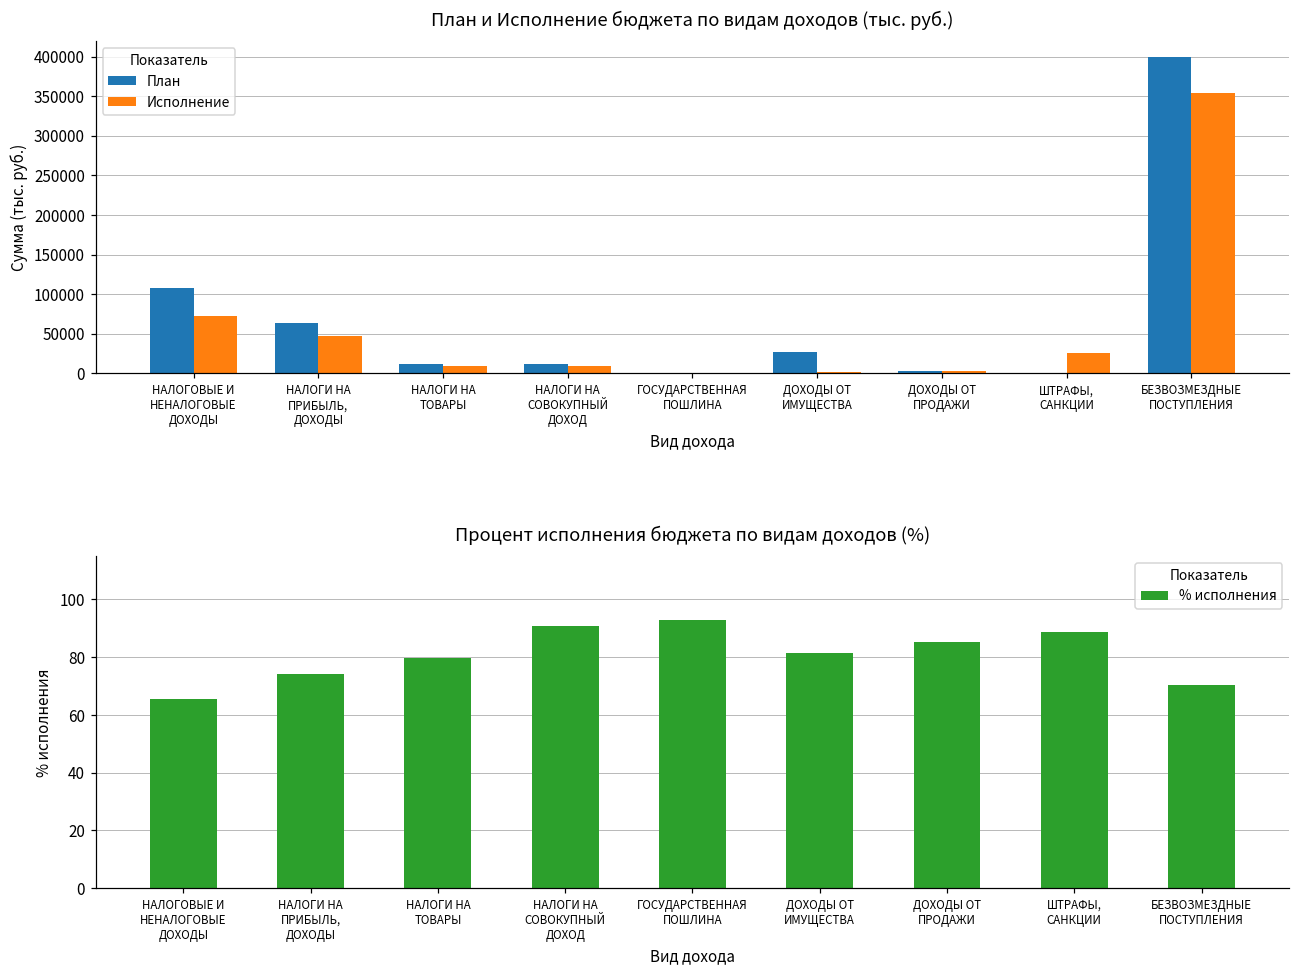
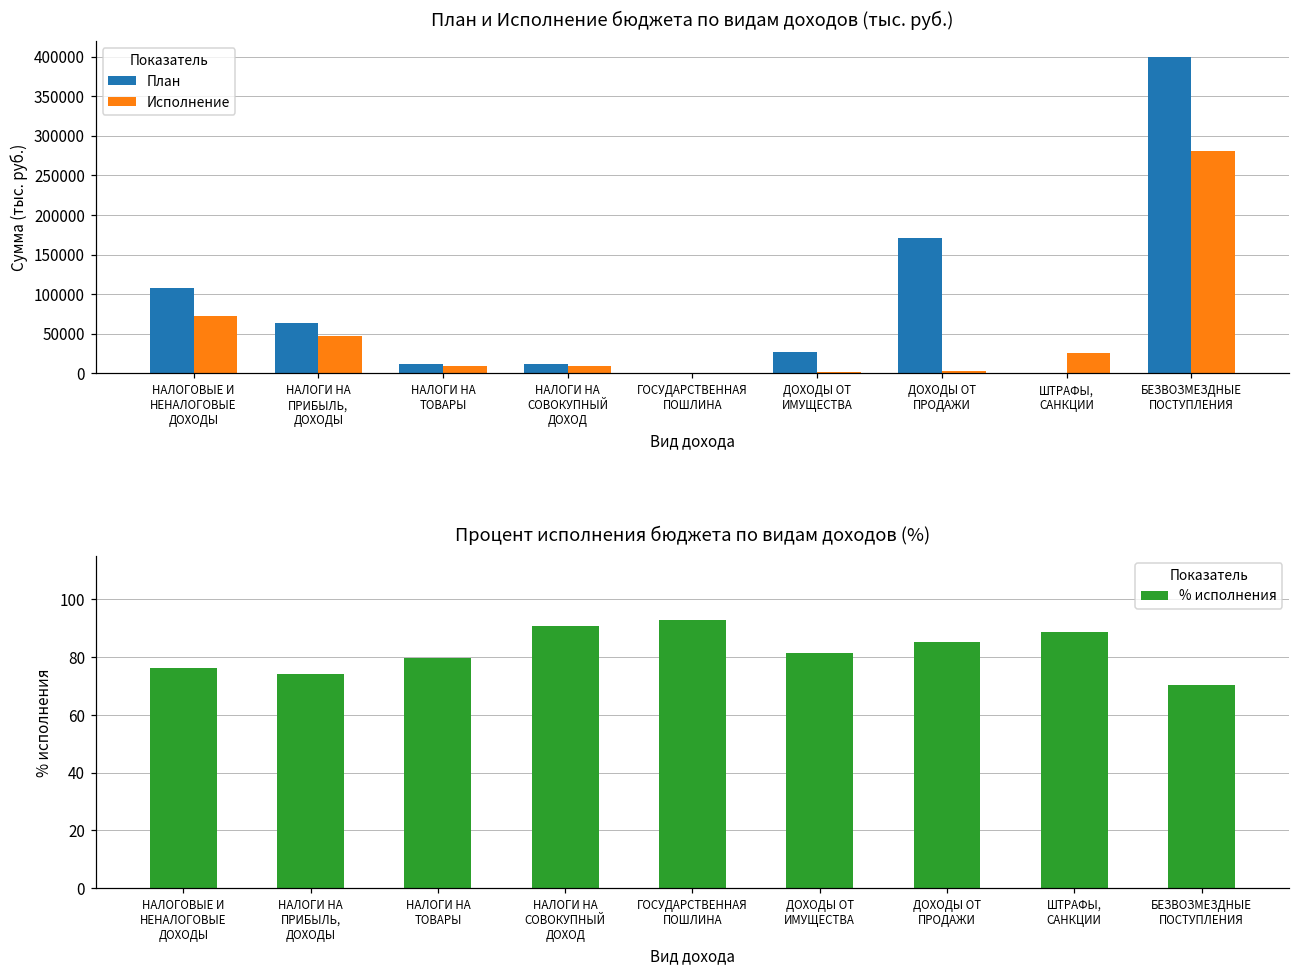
План и Исполнение бюджета по видам доходов (тыс. руб.), План, ДОХОДЫ ОТ ПРОДАЖИ: 0 -> 170000
План и Исполнение бюджета по видам доходов (тыс. руб.), Исполнение, БЕЗВОЗМЕЗДНЫЕ ПОСТУПЛЕНИЯ: 350000 -> 280000
Процент исполнения бюджета по видам доходов (%), НАЛОГОВЫЕ И НЕНАЛОГОВЫЕ ДОХОДЫ: 66 -> 76
